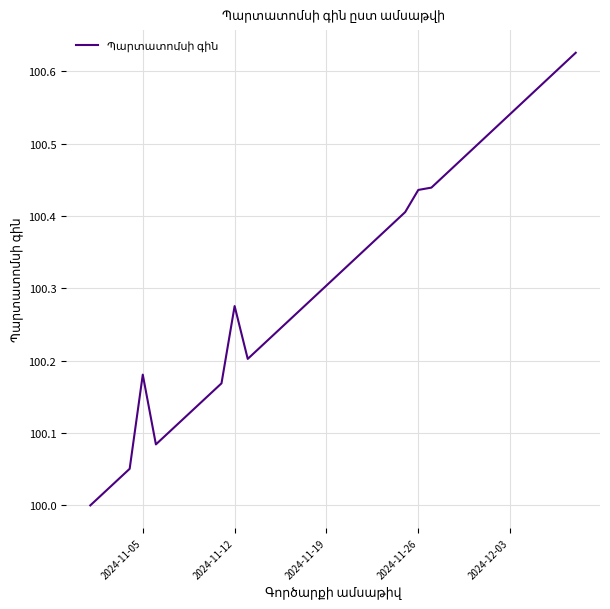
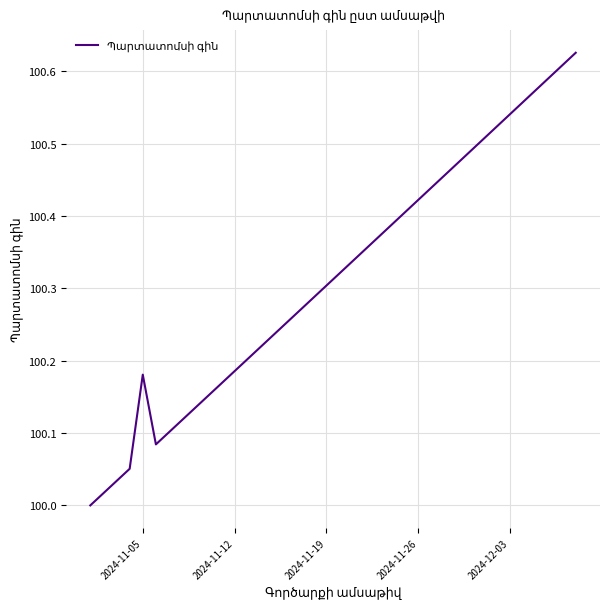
2024-11-12: 100.28 -> 100.19
2024-11-26: 100.44 -> 100.42
